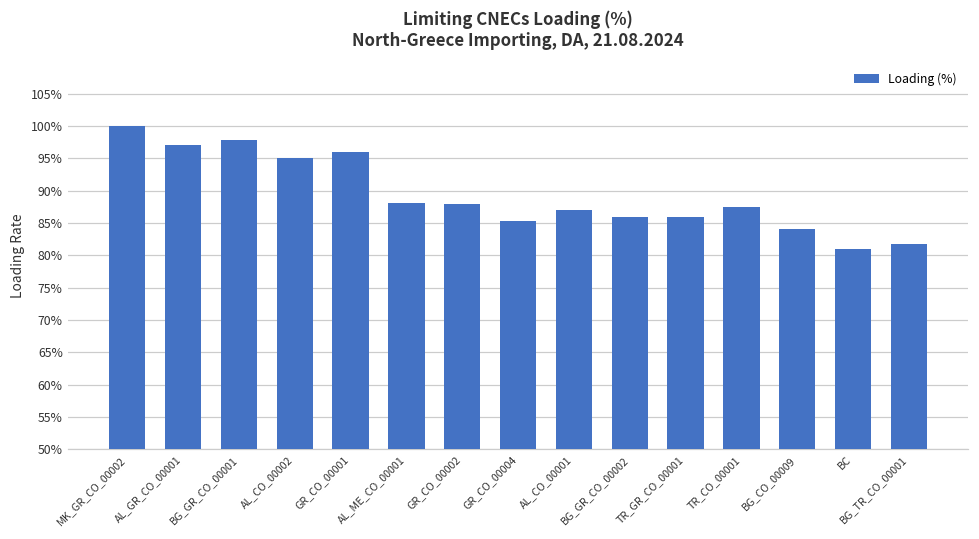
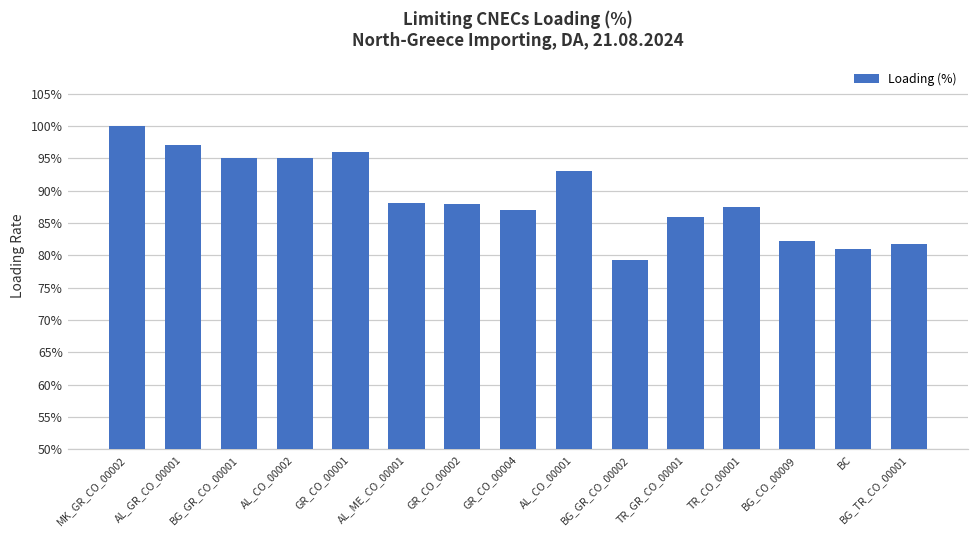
BG_GR_CO_00001: 98% -> 95%
GR_CO_00004: 85% -> 87%
AL_CO_00001: 87% -> 93%
BG_GR_CO_00002: 86% -> 79%
BG_CO_00009: 84% -> 82%
